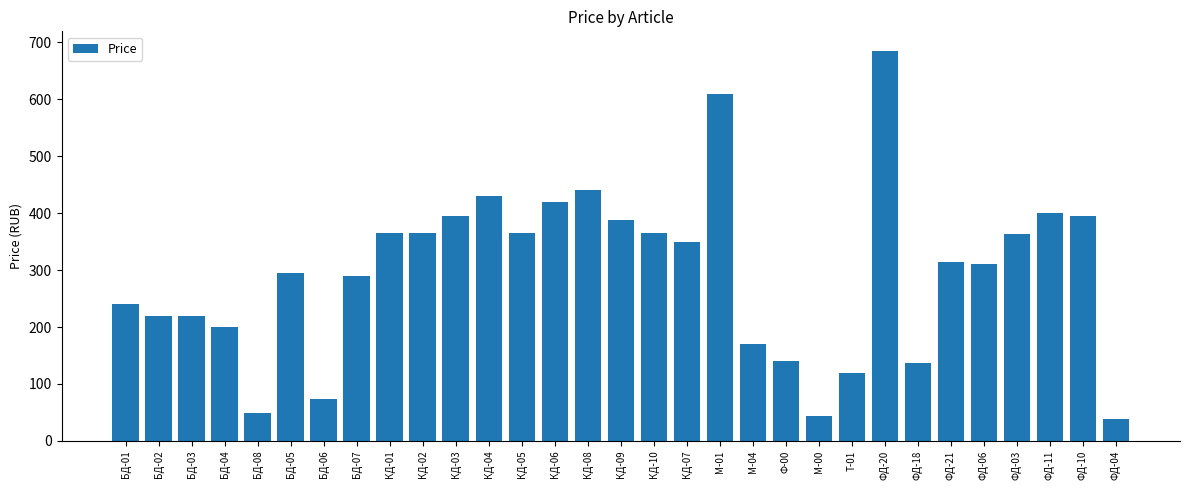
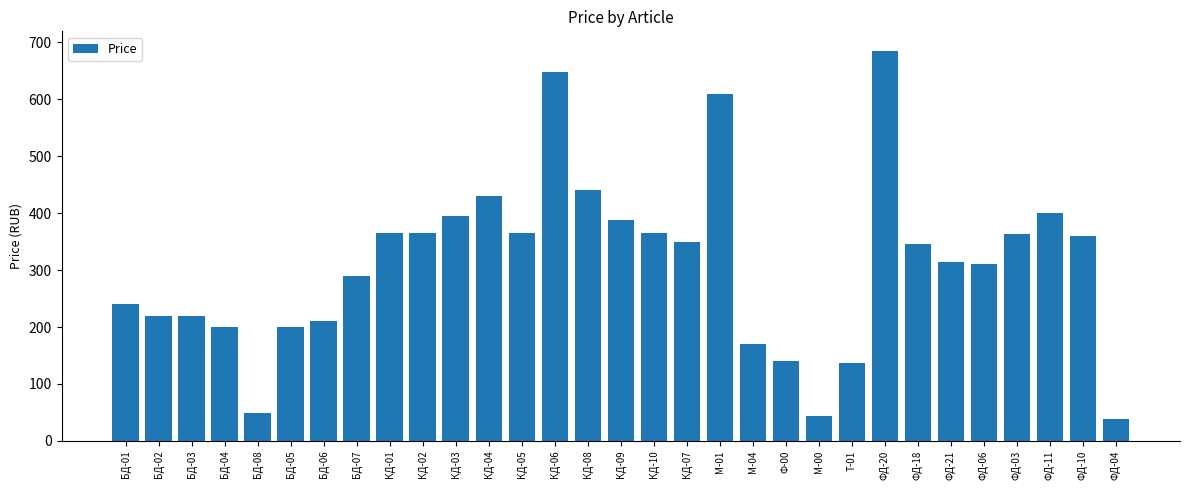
БД-05: 300 -> 200
БД-06: 70 -> 210
КД-06: 420 -> 650
Т-01: 120 -> 140
ФД-18: 140 -> 350
ФД-10: 400 -> 360
